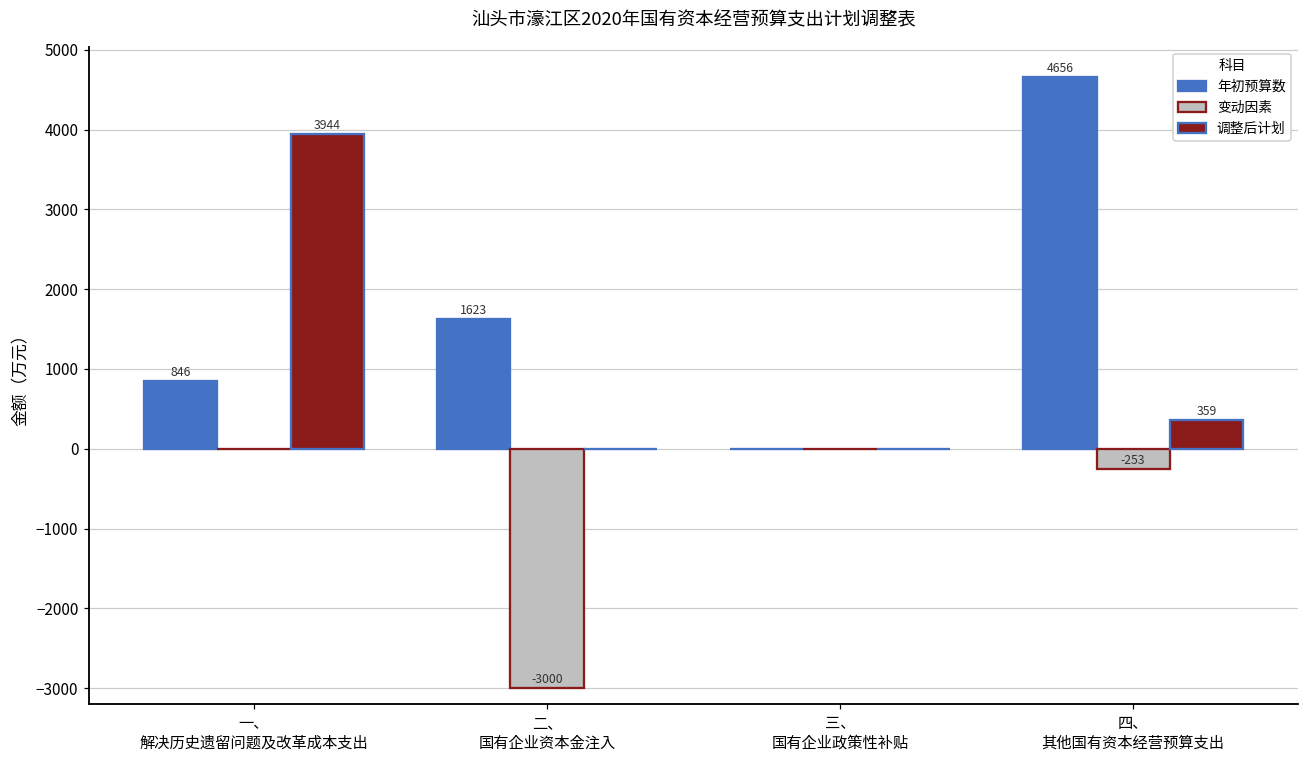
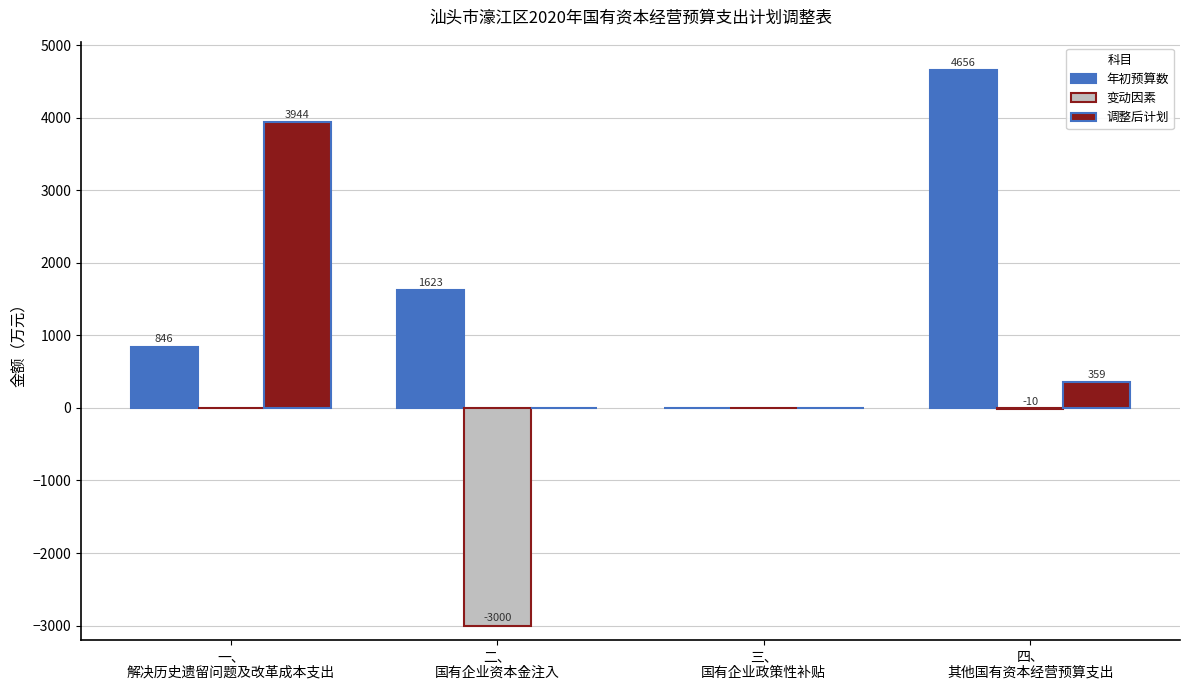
变动因素, 四、 其他国有资本经营预算支出: -253 -> -10
